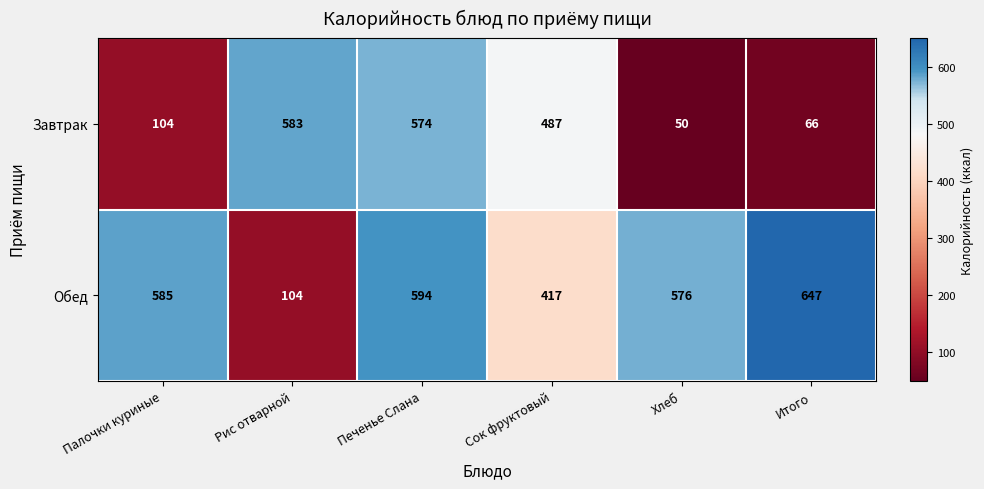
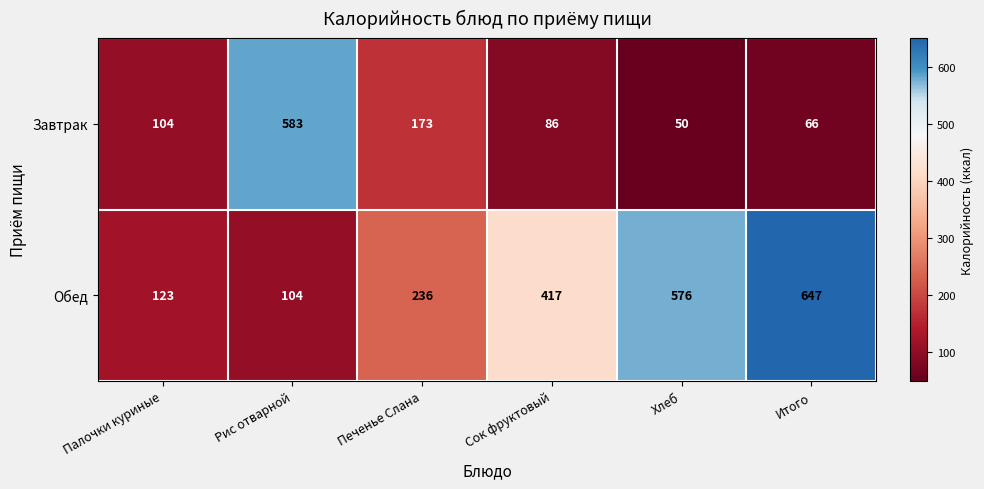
Завтрак, Печенье Слана: 574 -> 173
Завтрак, Сок фруктовый: 487 -> 86
Обед, Палочки куриные: 585 -> 123
Обед, Печенье Слана: 594 -> 236
